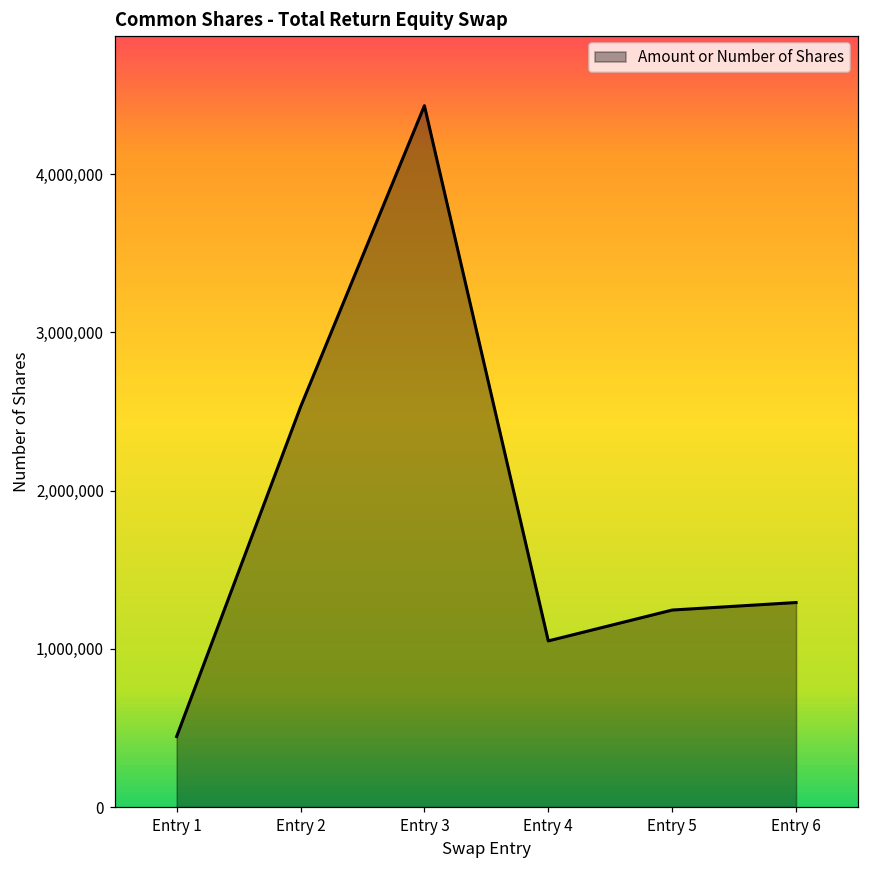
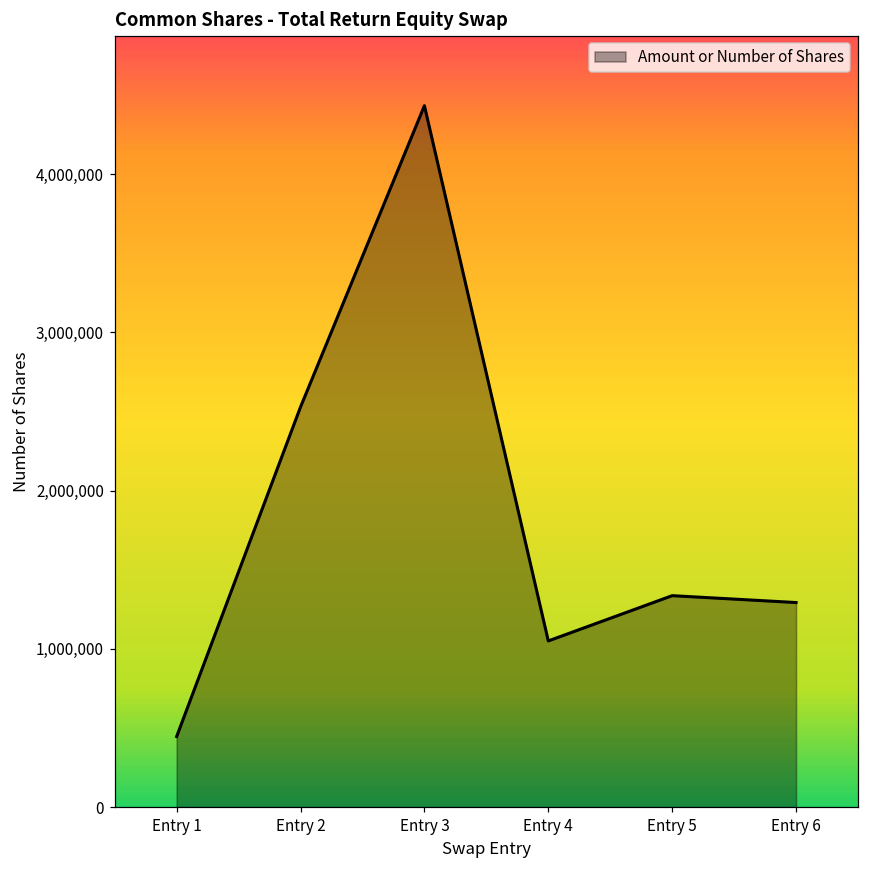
Entry 5: 1,250,000 -> 1,340,000
